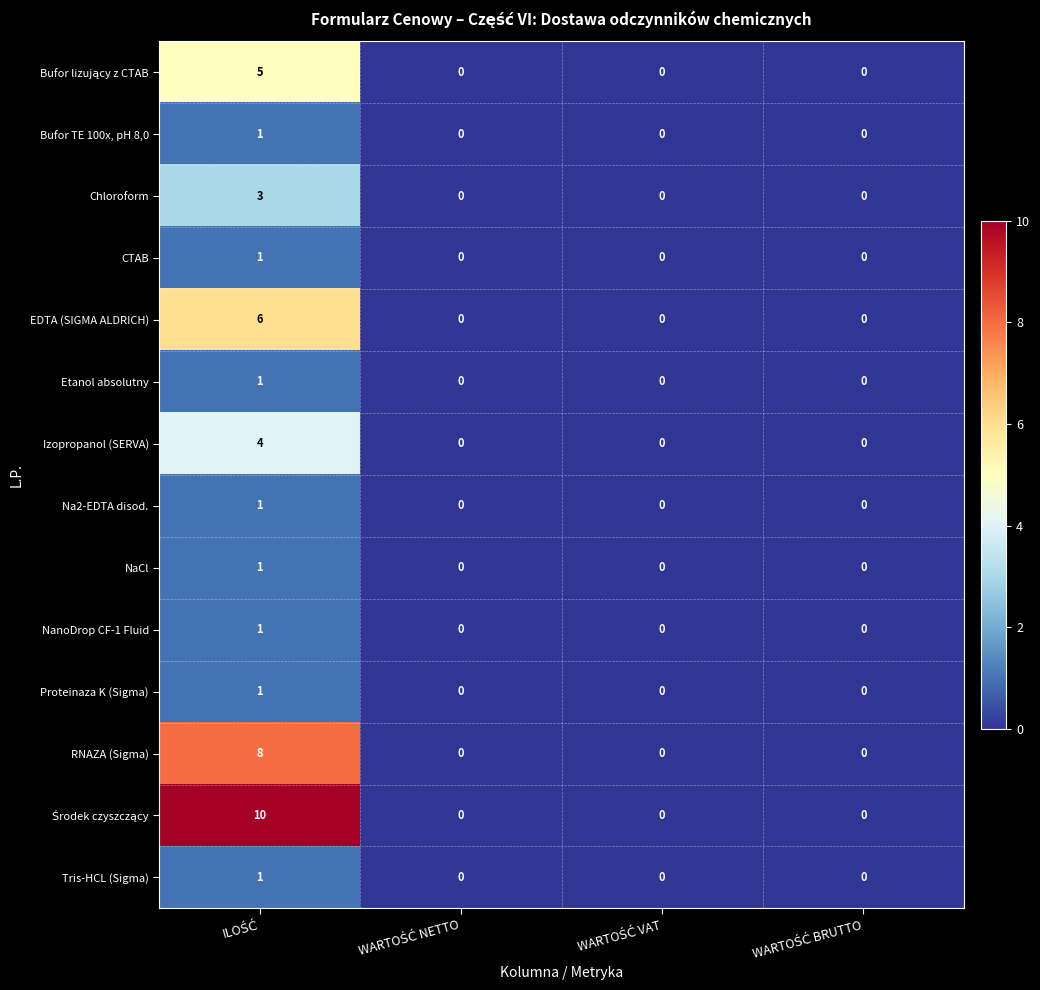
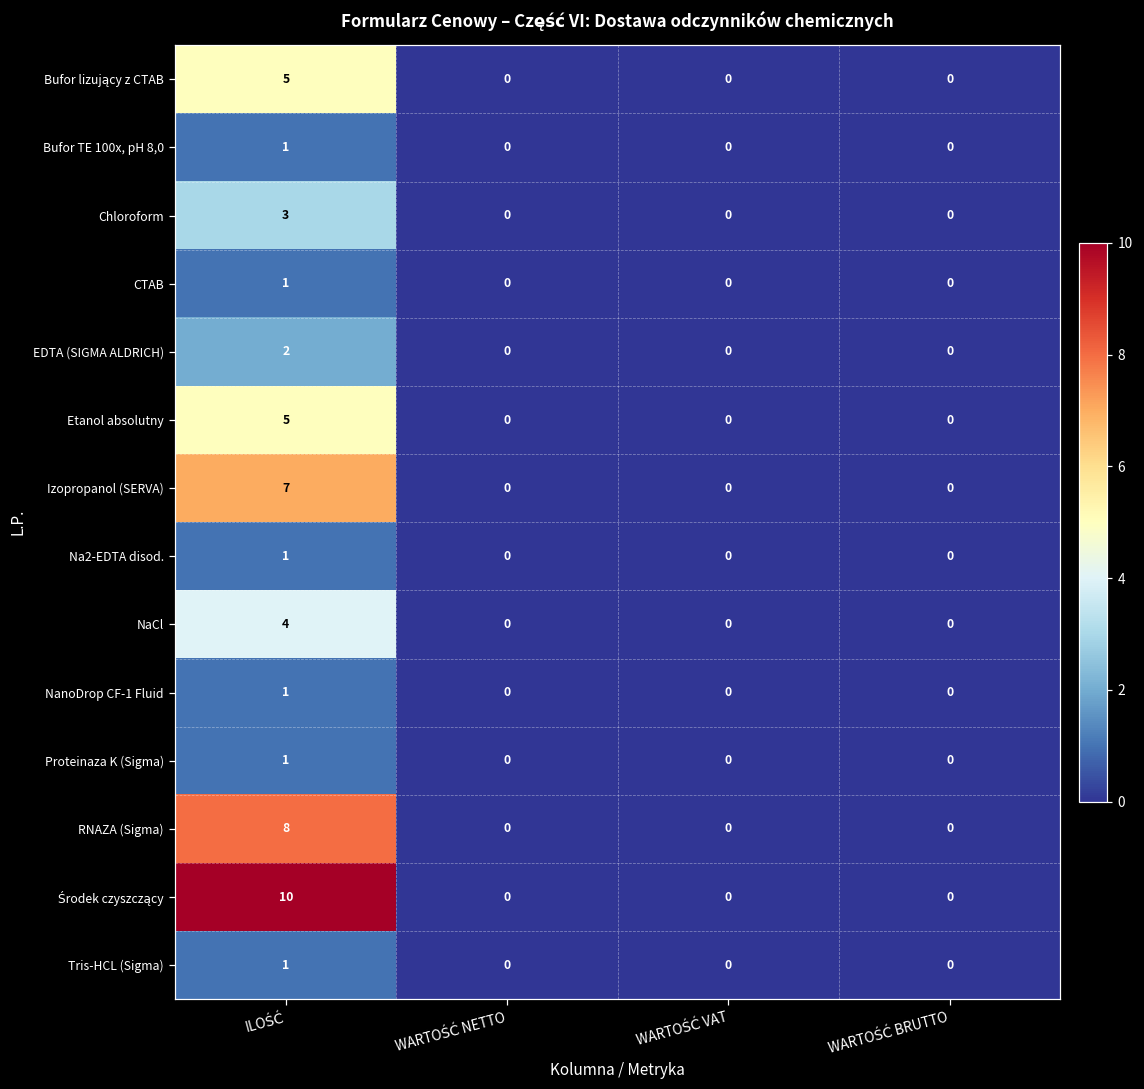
EDTA (SIGMA ALDRICH), ILOŚĆ: 6 -> 2
Etanol absolutny, ILOŚĆ: 1 -> 5
Izopropanol (SERVA), ILOŚĆ: 4 -> 7
NaCl, ILOŚĆ: 1 -> 4
